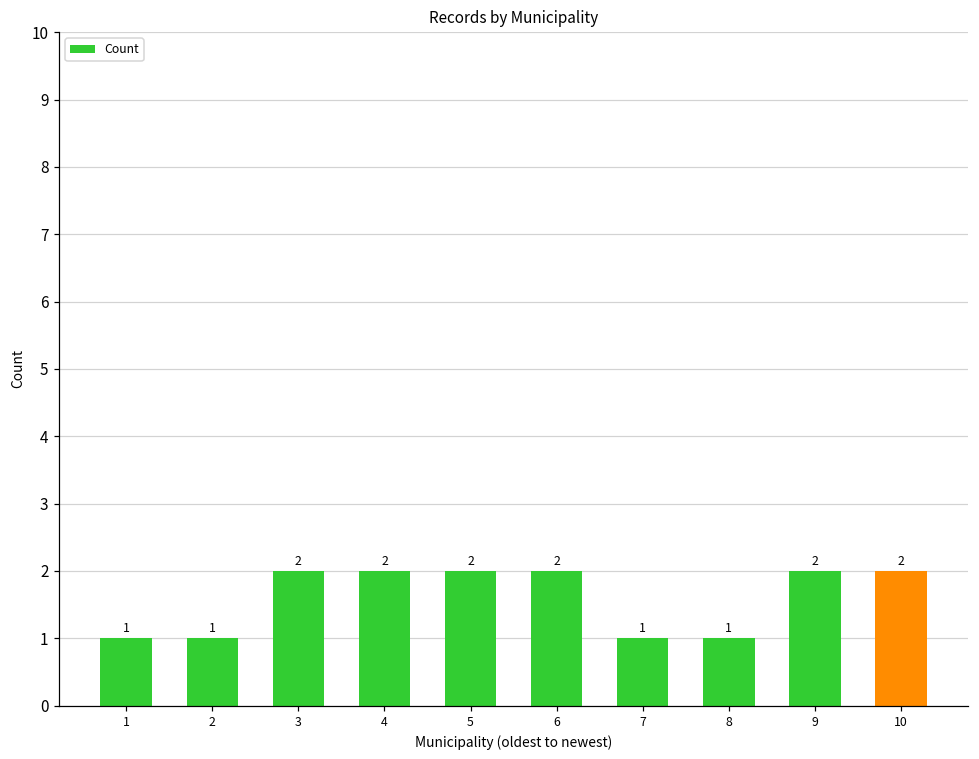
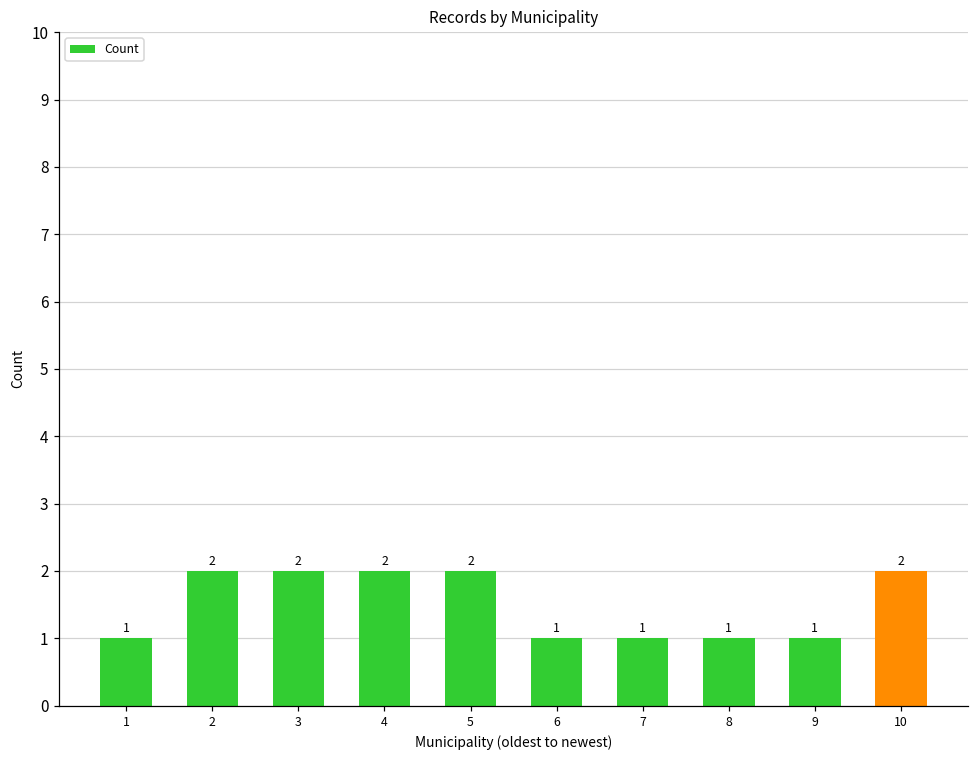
2: 1 -> 2
6: 2 -> 1
9: 2 -> 1
